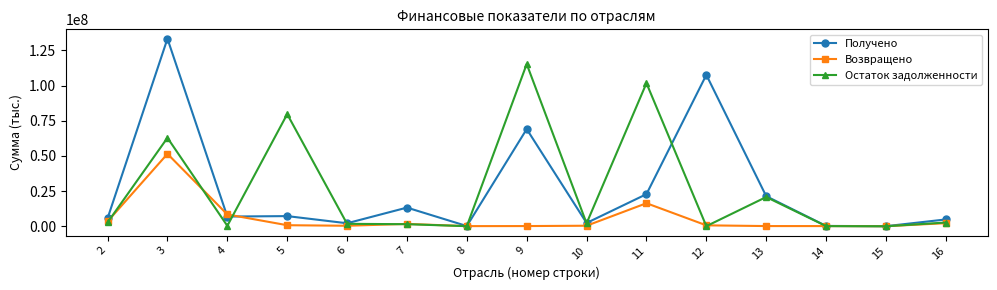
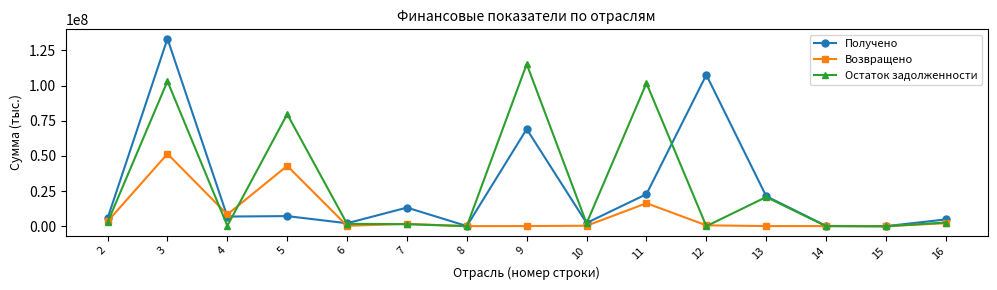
Остаток задолженности, 3: 63000000 -> 103000000
Возвращено, 5: 1000000 -> 43000000
